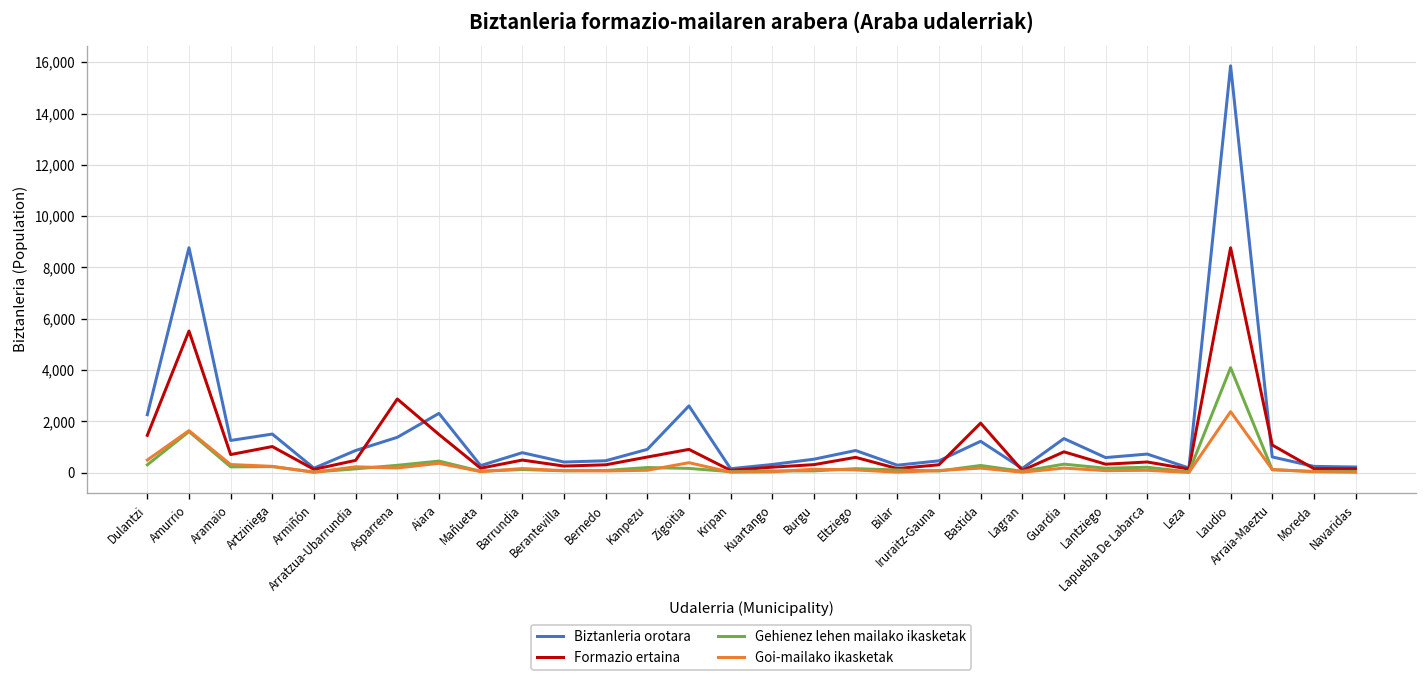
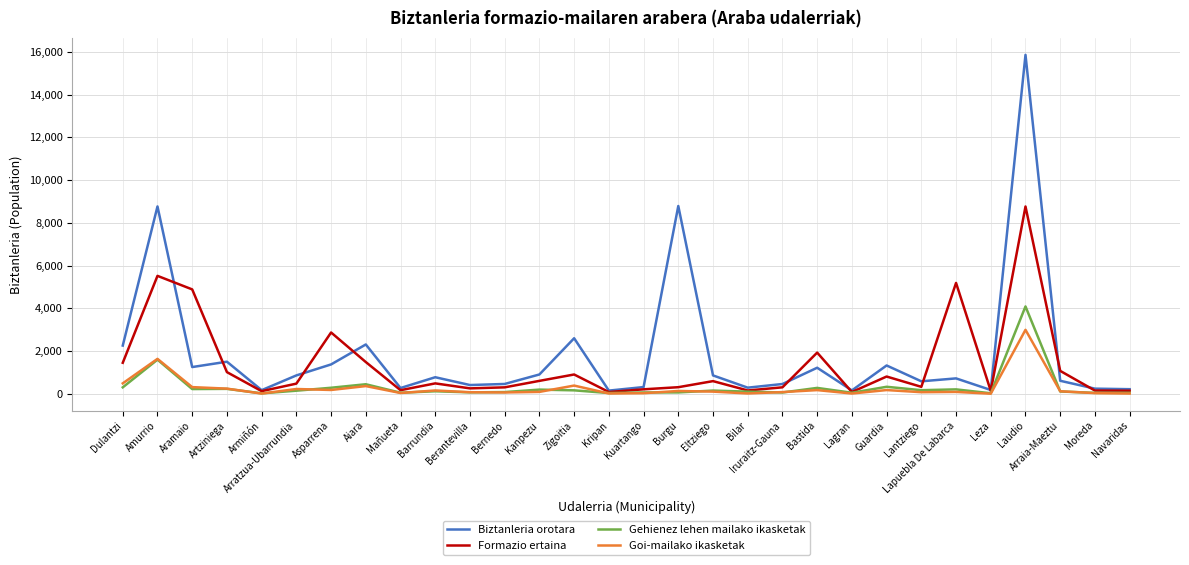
Formazio ertaina, Aramaio: 700 -> 4,900
Biztanleria orotara, Burgu: 500 -> 8,800
Formazio ertaina, Lapuebla De Labarca: 400 -> 5,200
Goi-mailako ikasketak, Laudio: 2,400 -> 3,000
